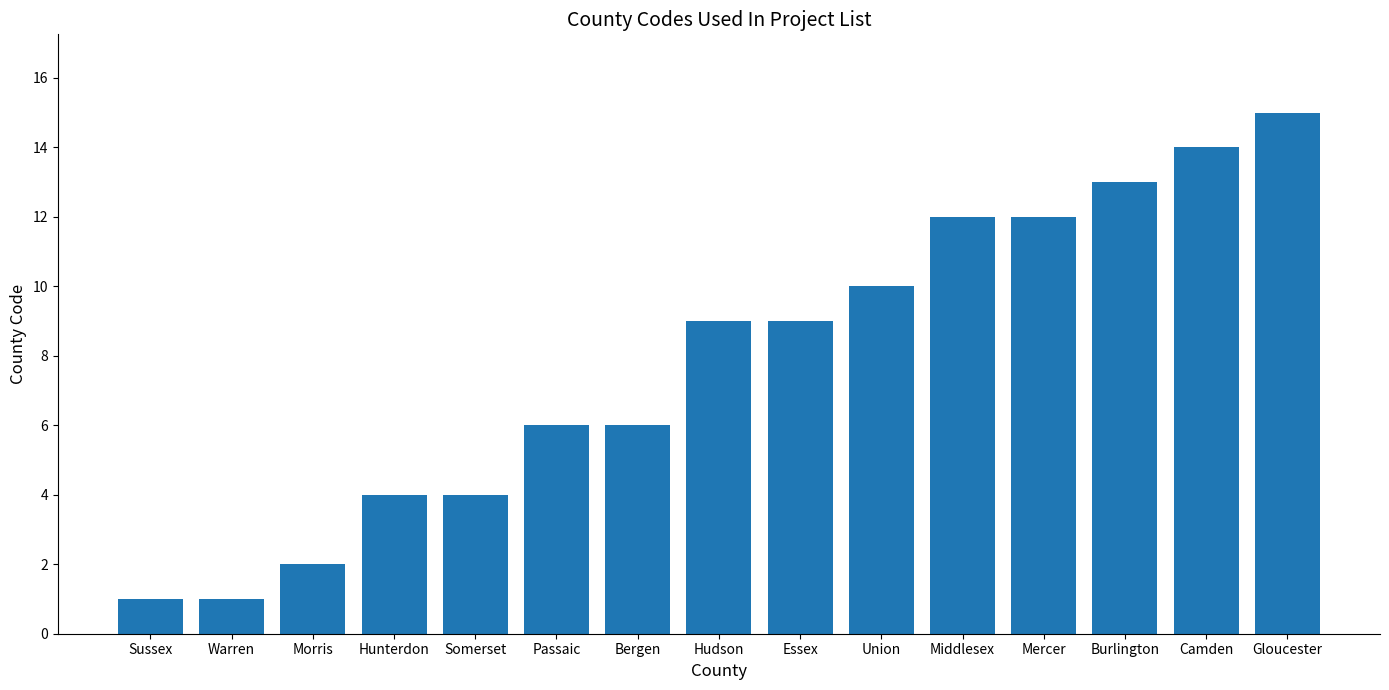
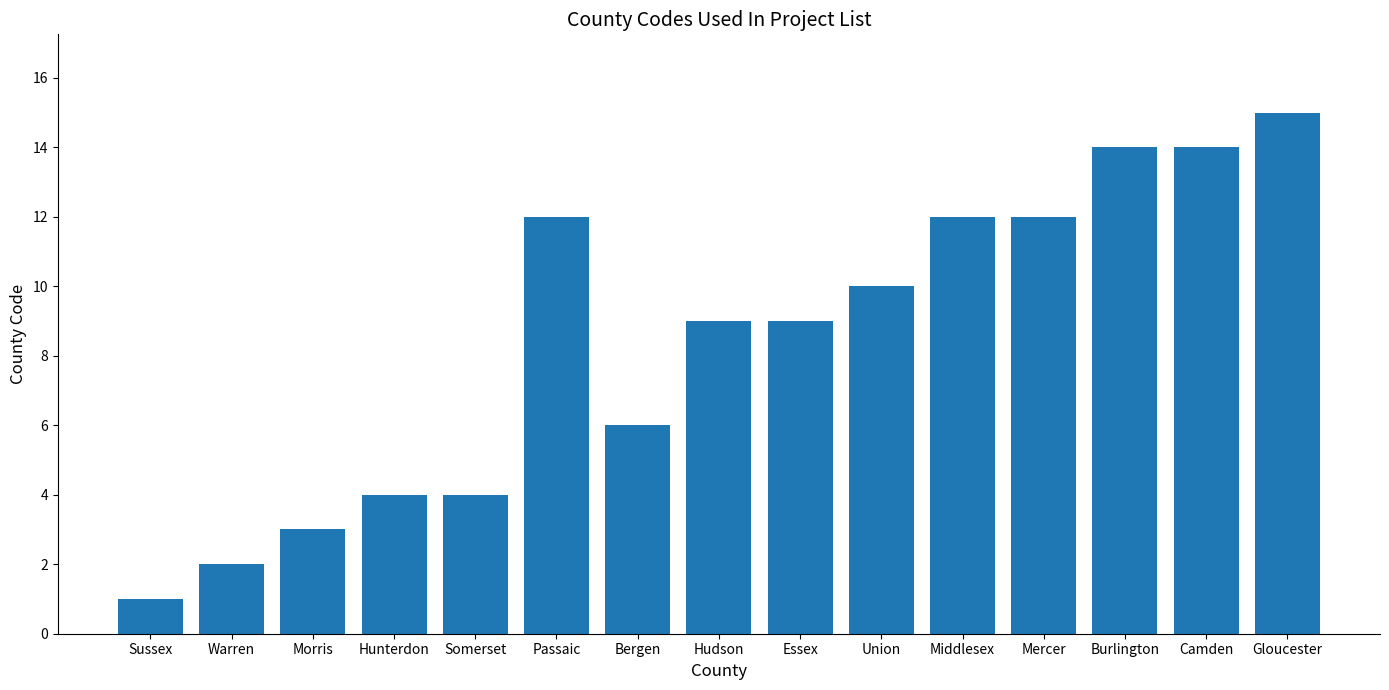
Warren: 1 -> 2
Morris: 2 -> 3
Passaic: 6 -> 12
Burlington: 13 -> 14
